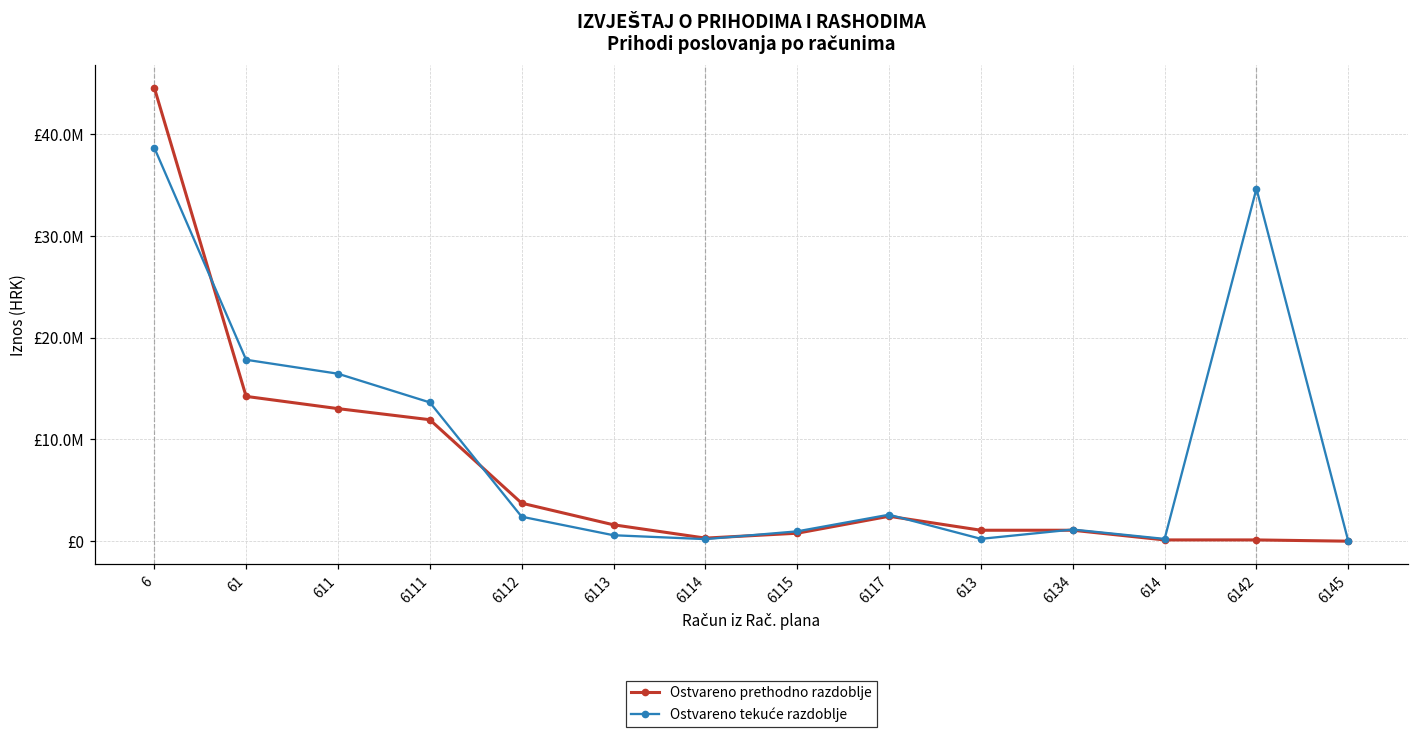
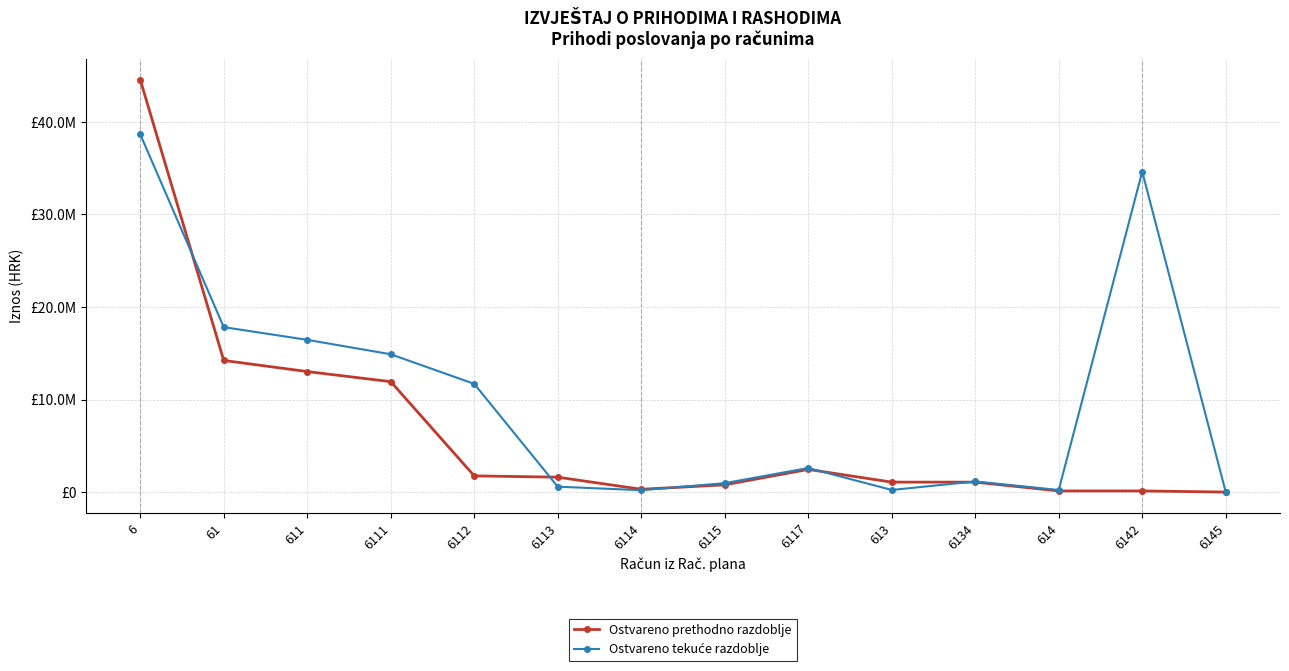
Ostvareno tekuće razdoblje, 6111: £14000000 -> £15000000
Ostvareno prethodno razdoblje, 6112: £4000000 -> £2000000
Ostvareno tekuće razdoblje, 6112: £2000000 -> £12000000
